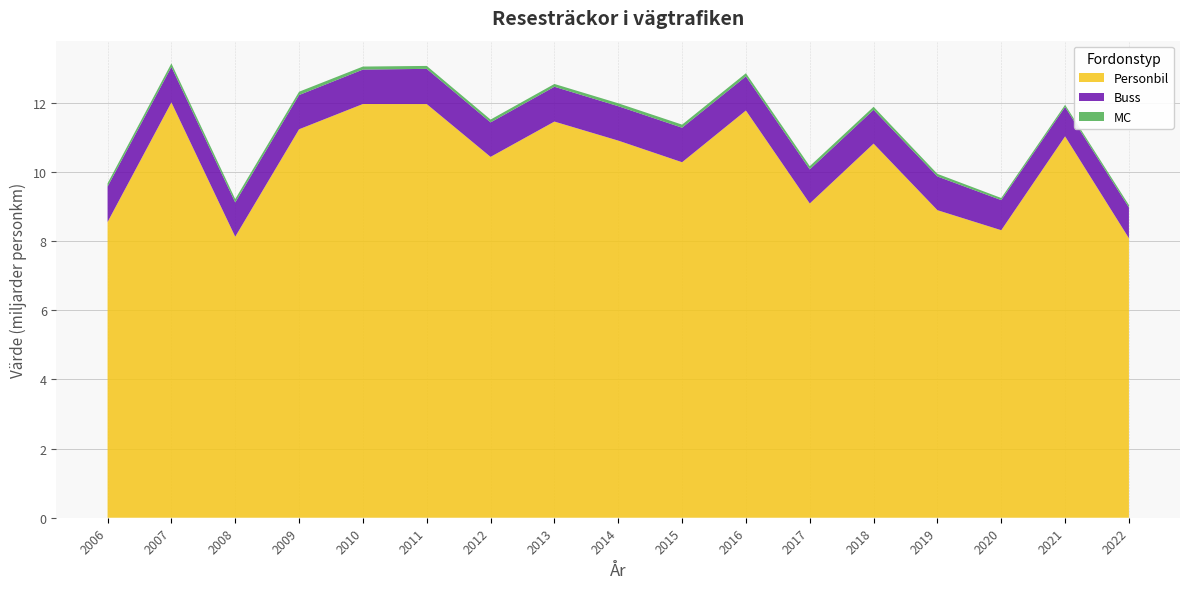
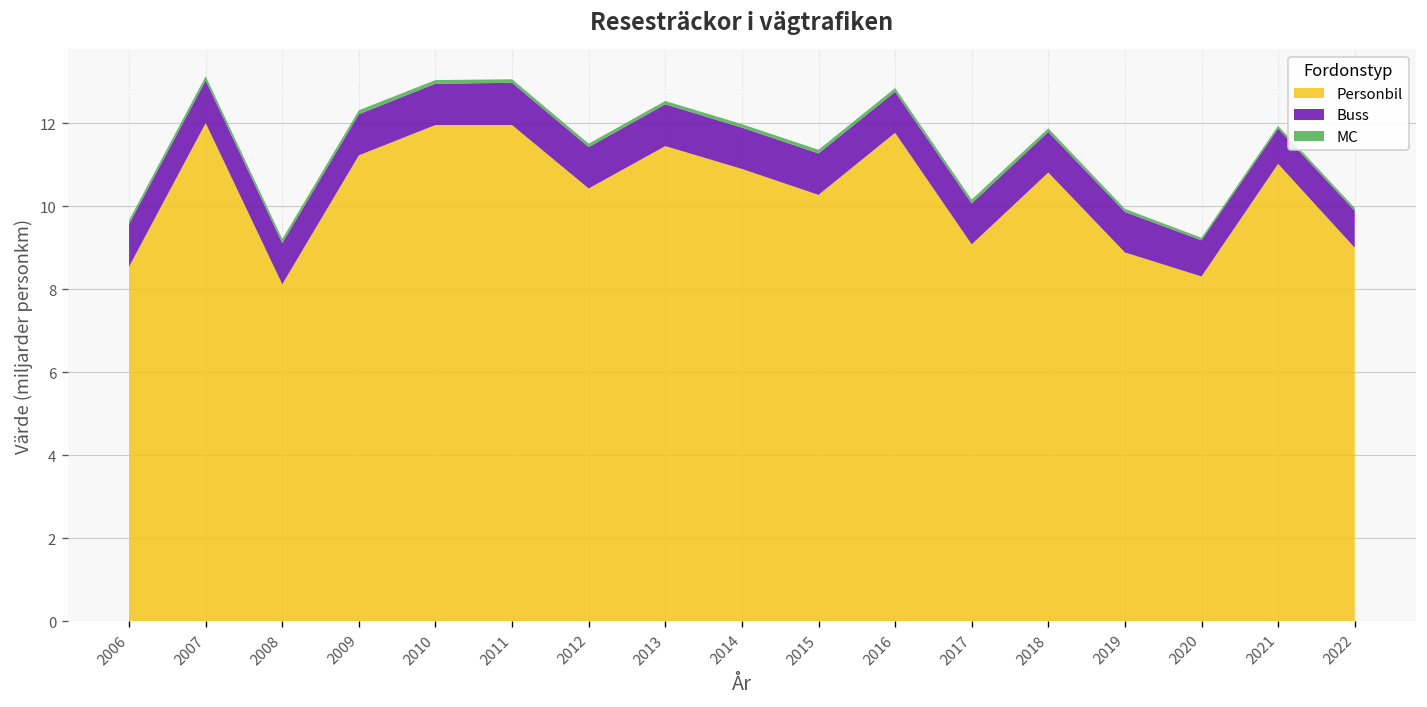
Personbil, 2022: 8.1 -> 9.0
